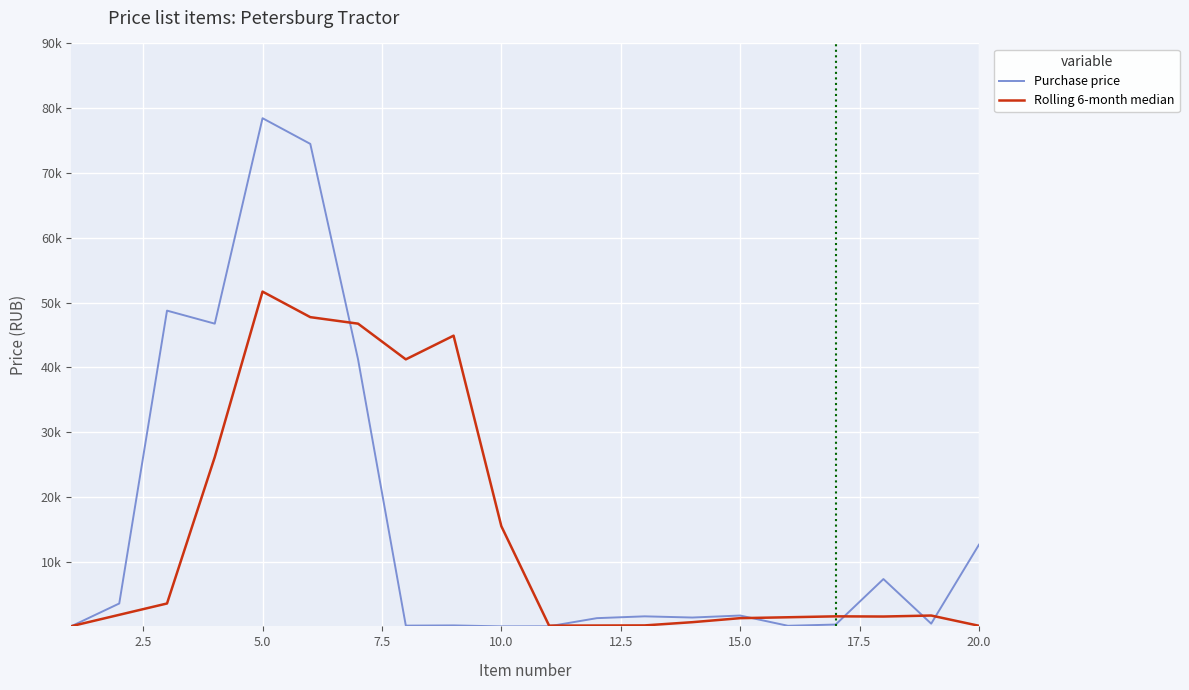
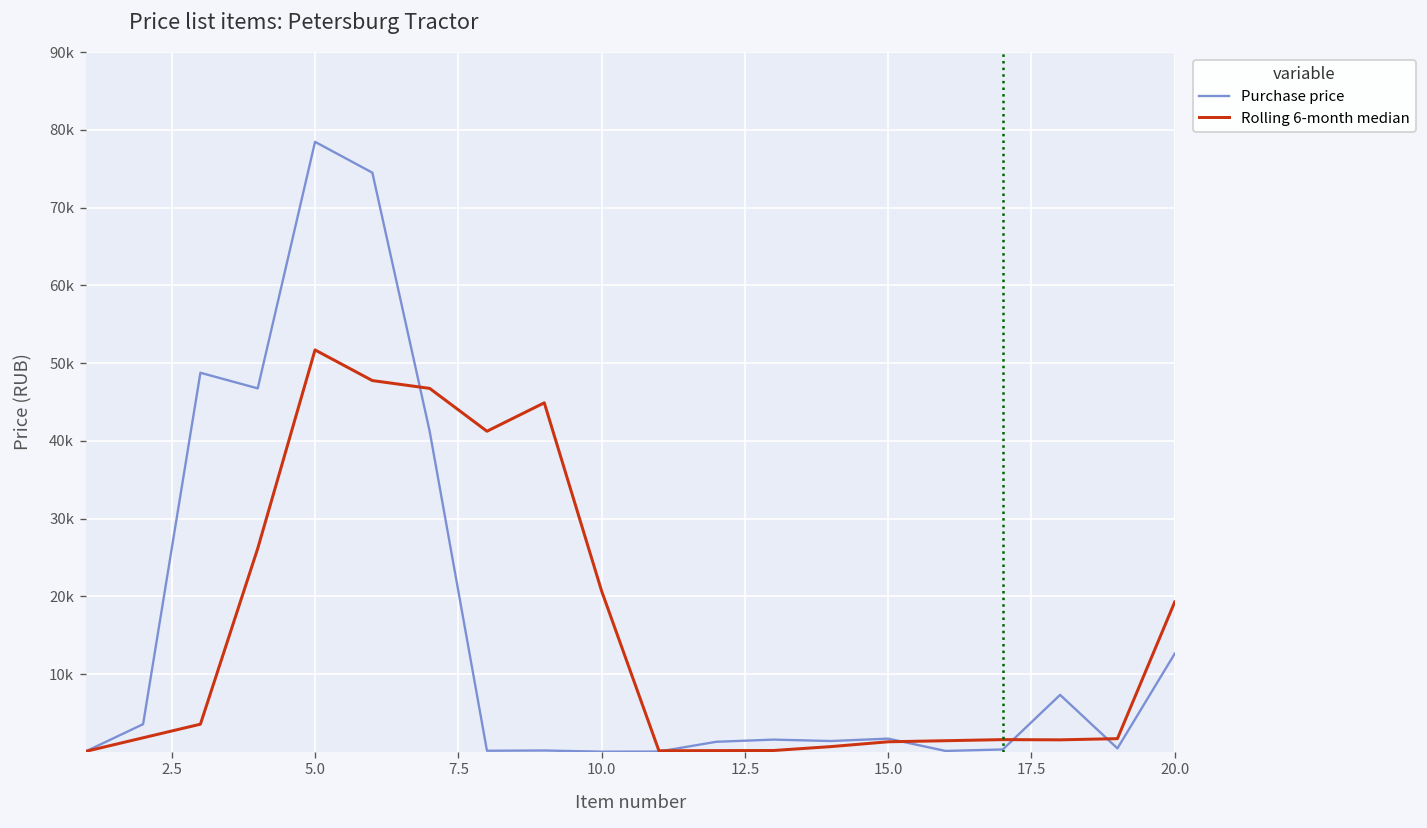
Rolling 6-month median, 10.0: 16000 -> 21000
Rolling 6-month median, 20.0: 0 -> 19000
